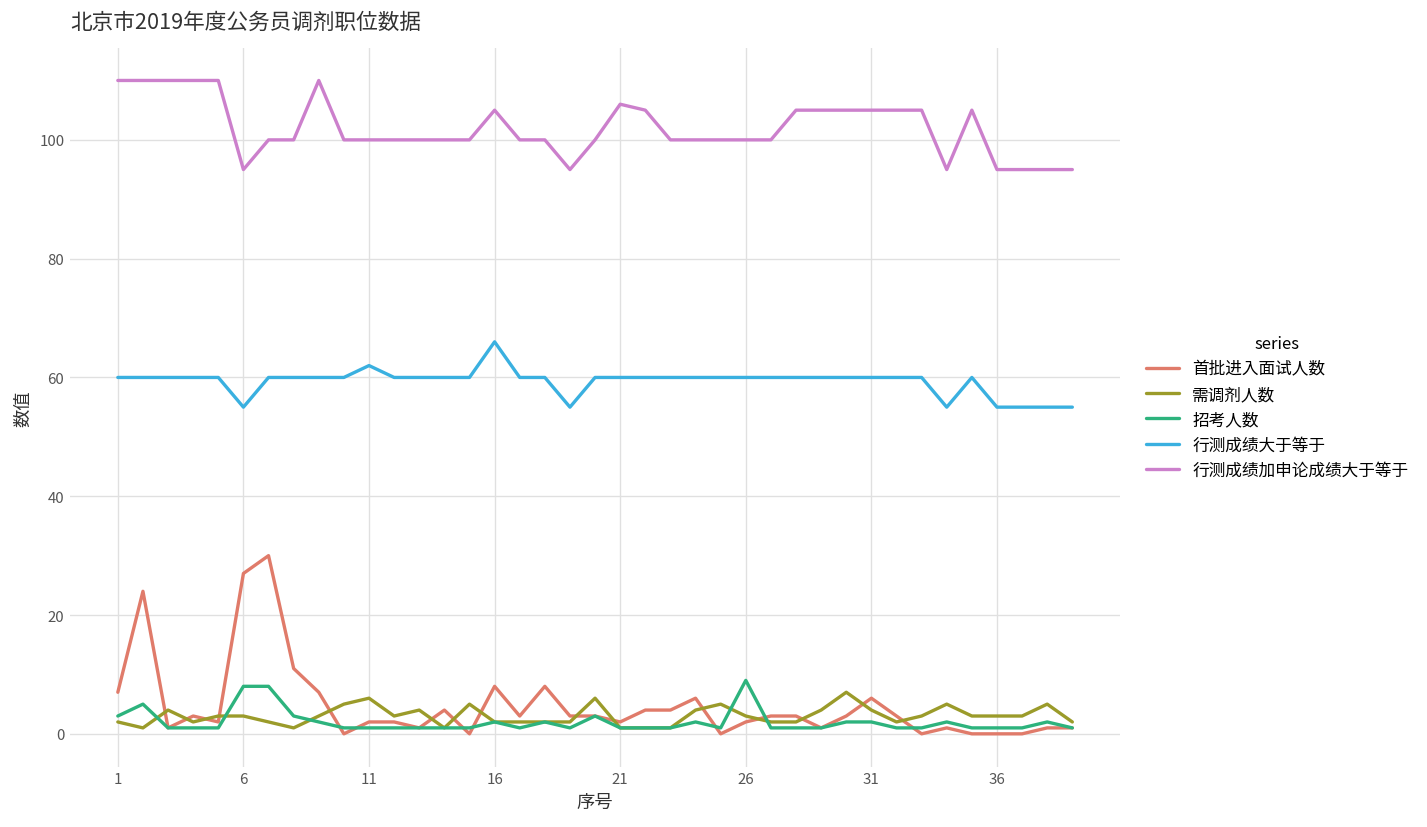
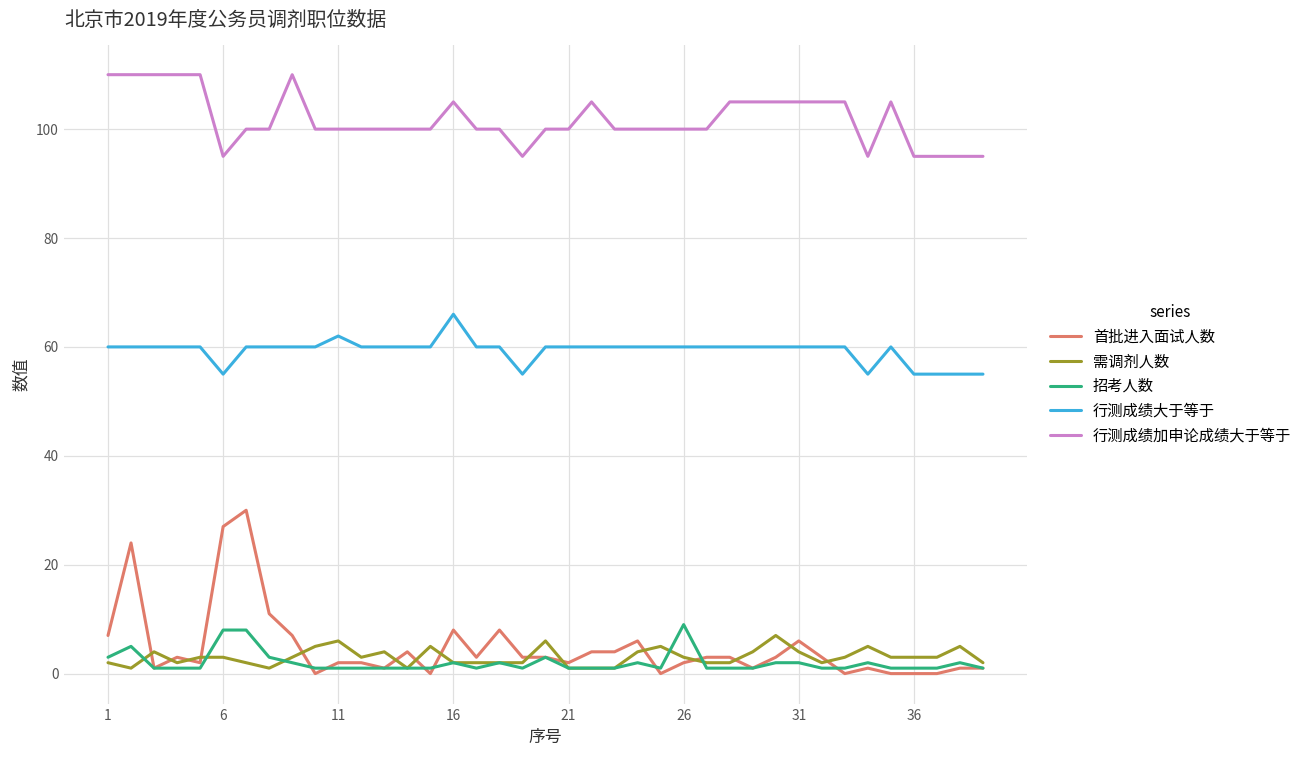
行测成绩加申论成绩大于等于, 21: 106 -> 100
